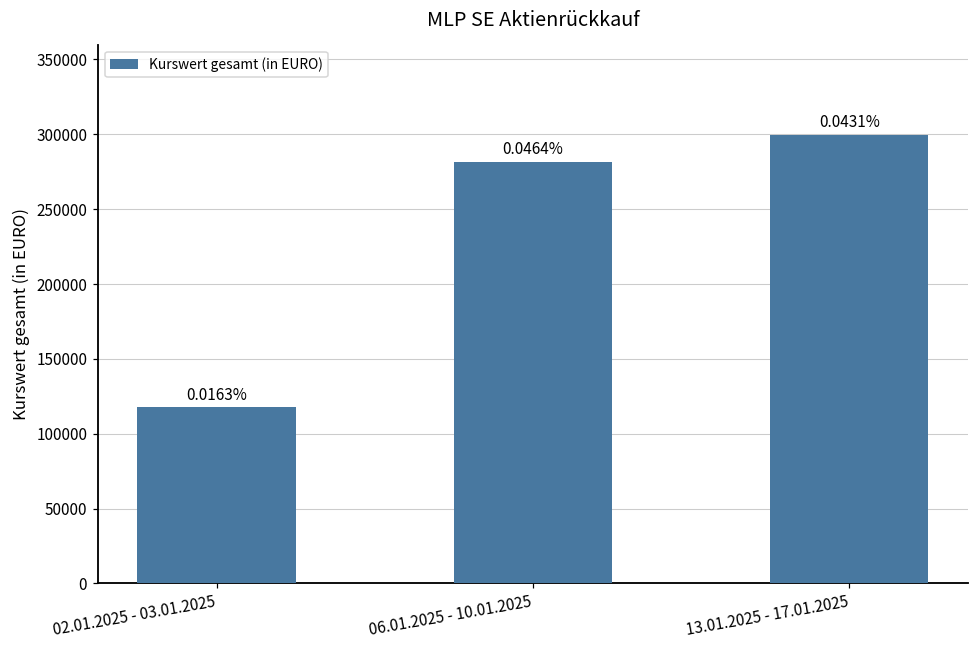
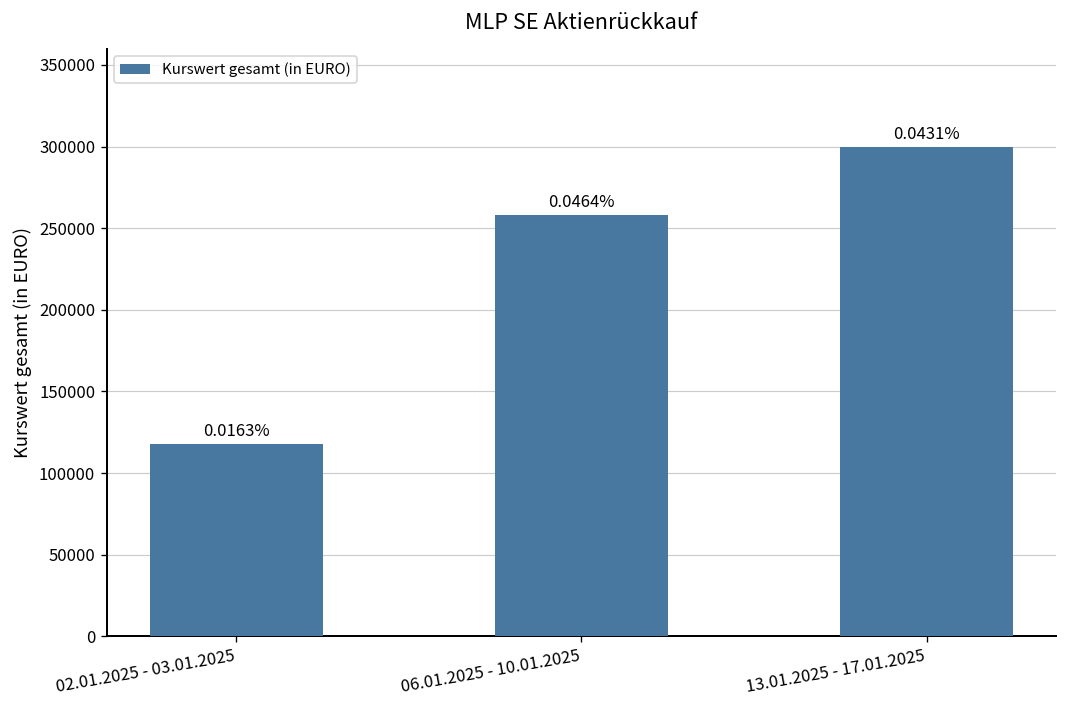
06.01.2025 - 10.01.2025: 281000 -> 258000
